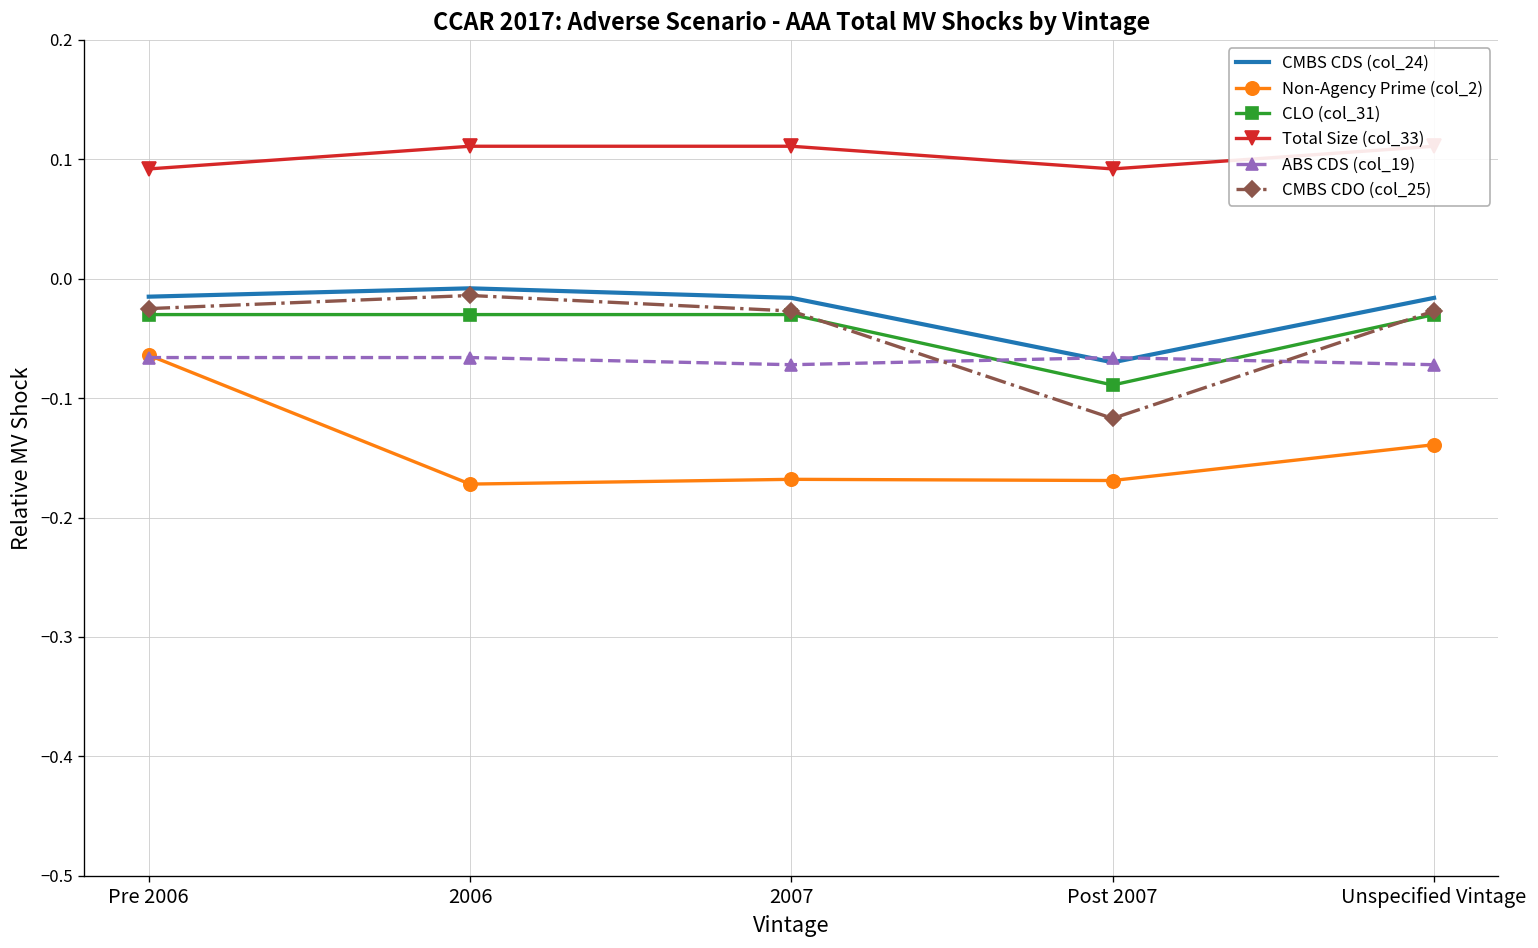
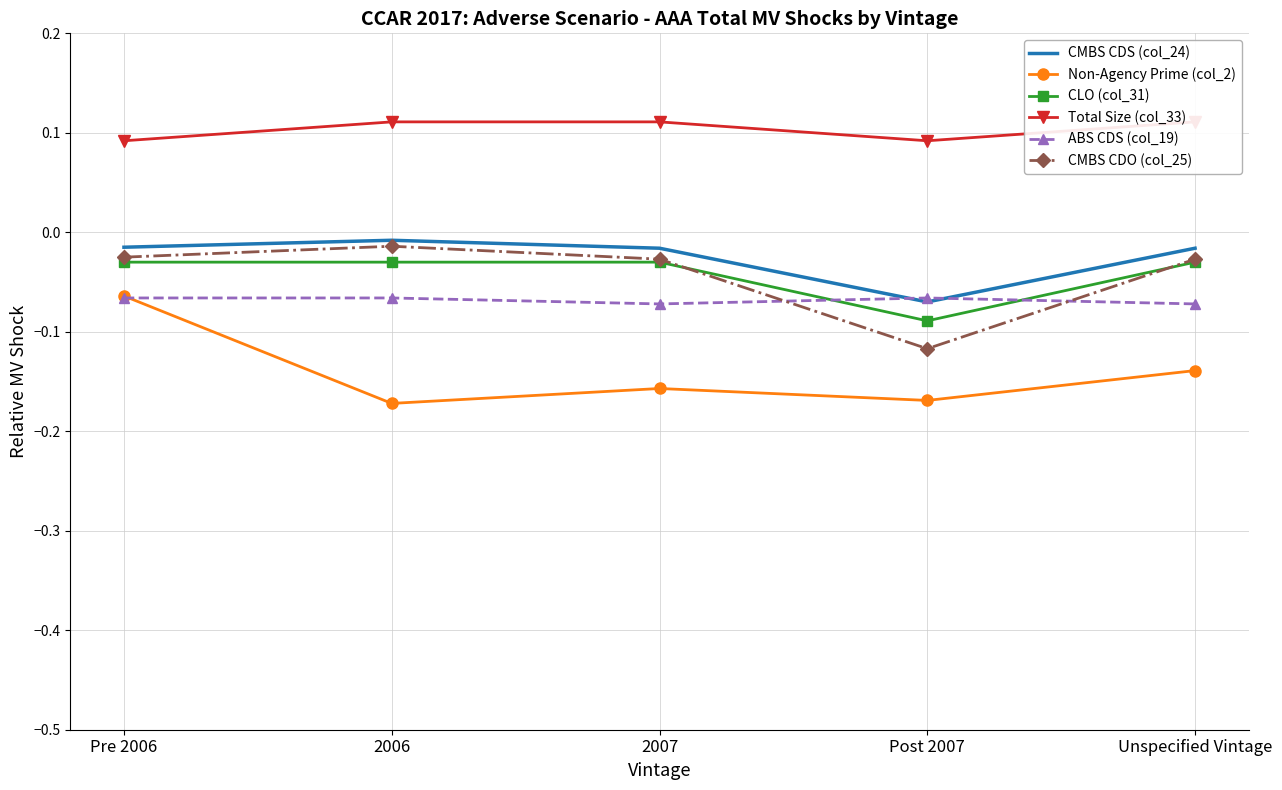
Non-Agency Prime (col_2), 2007: -0.17 -> -0.16
